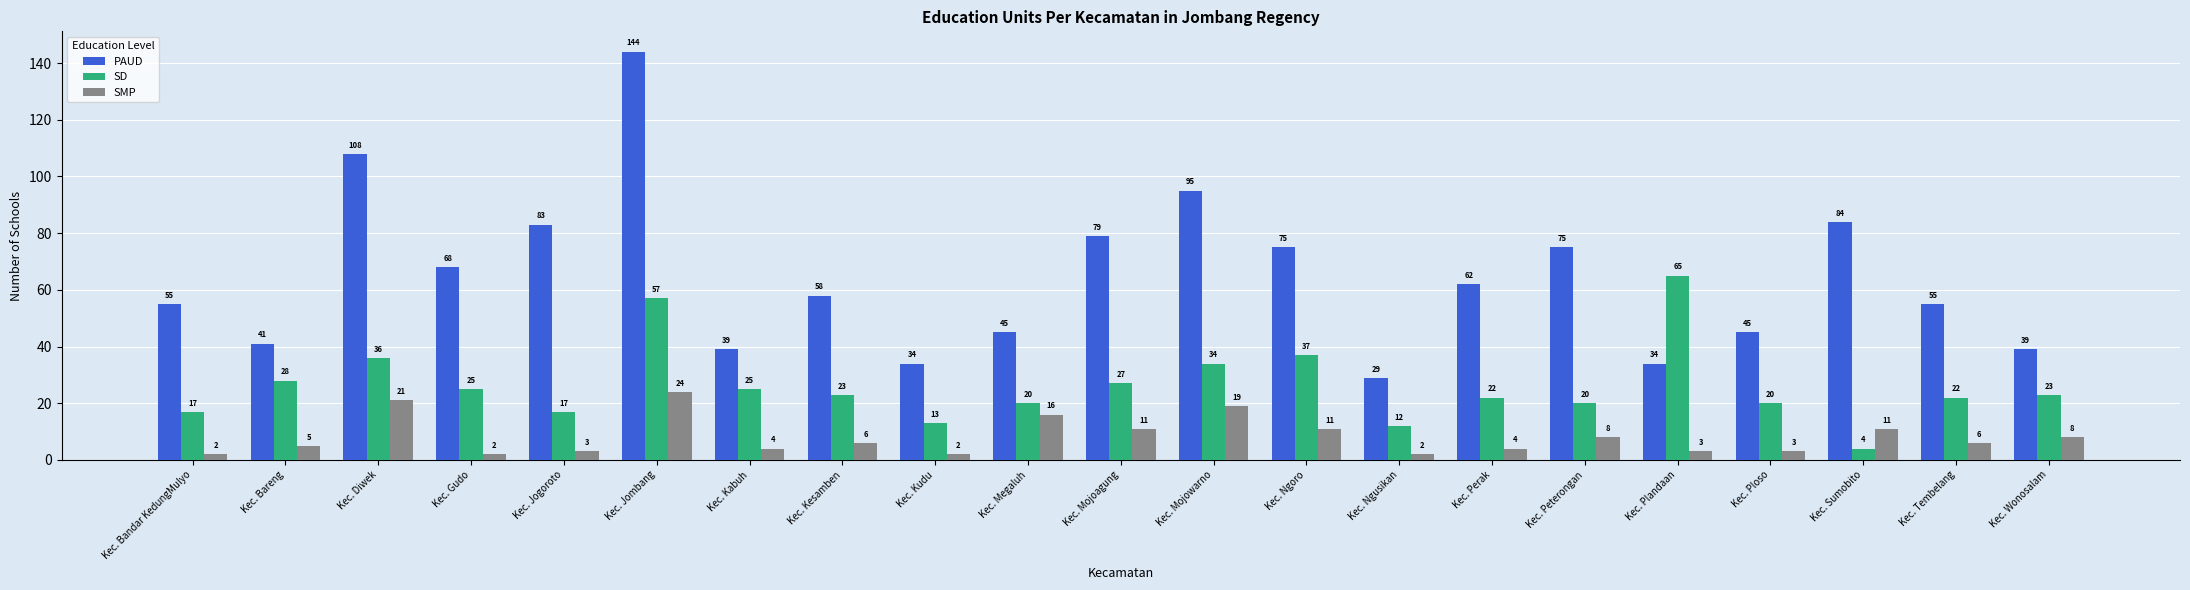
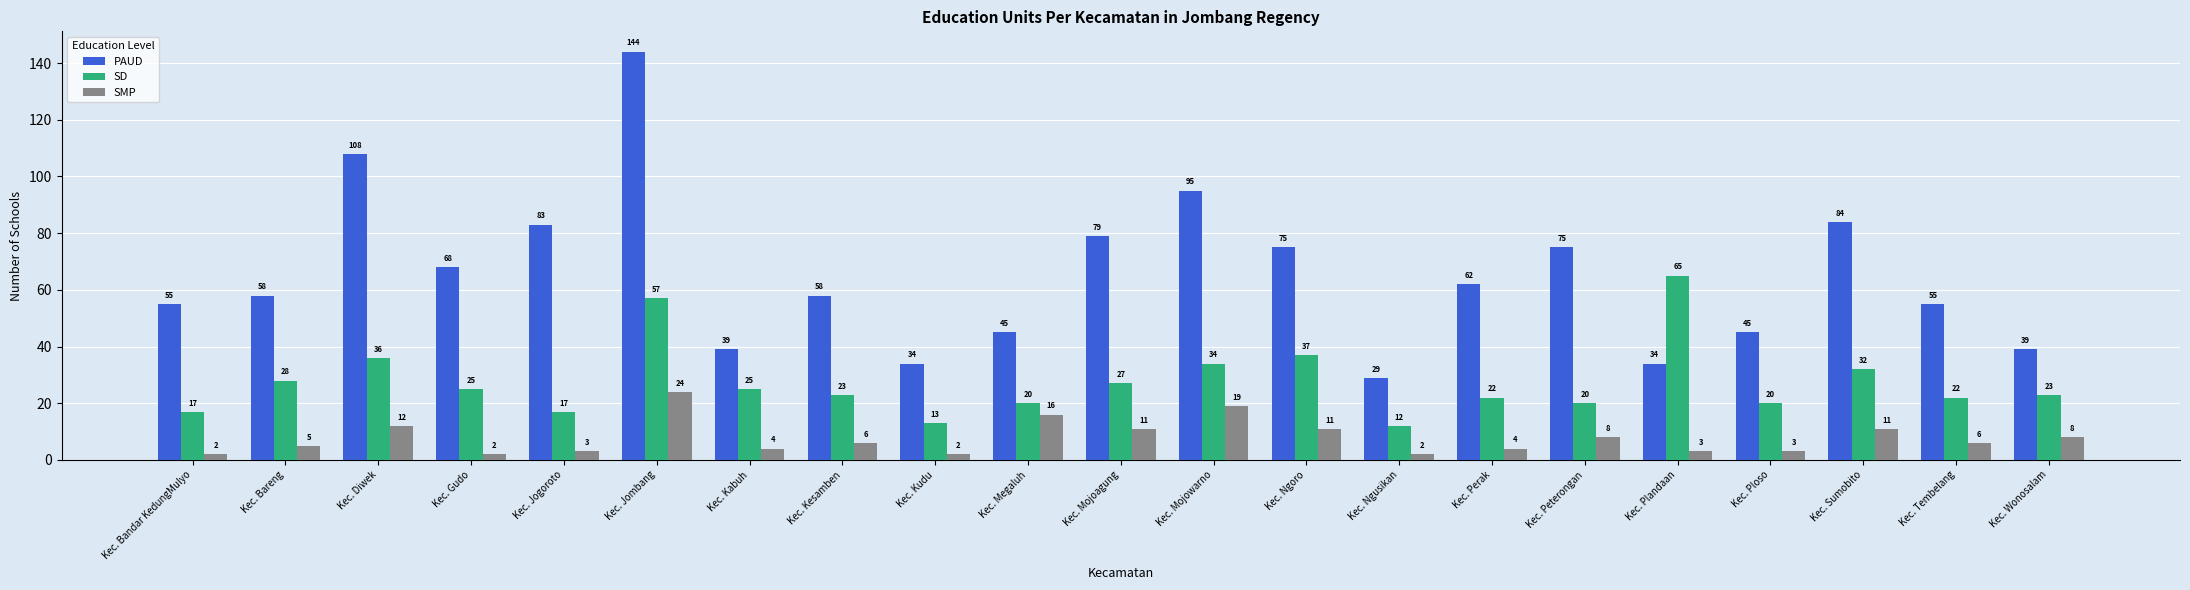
PAUD, Kec. Bareng: 41 -> 58
SMP, Kec. Diwek: 21 -> 12
SD, Kec. Sumobito: 4 -> 32
